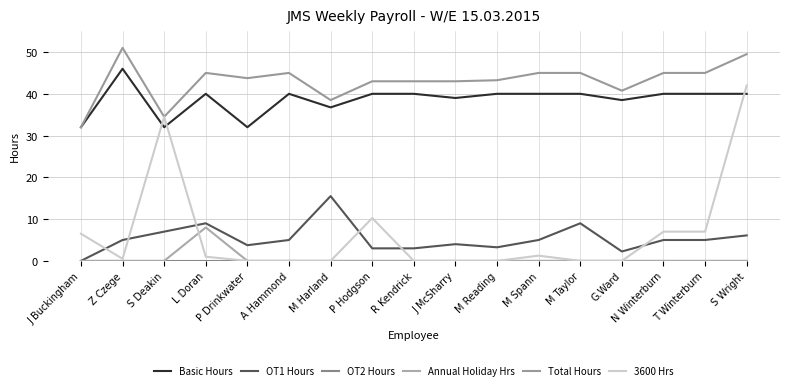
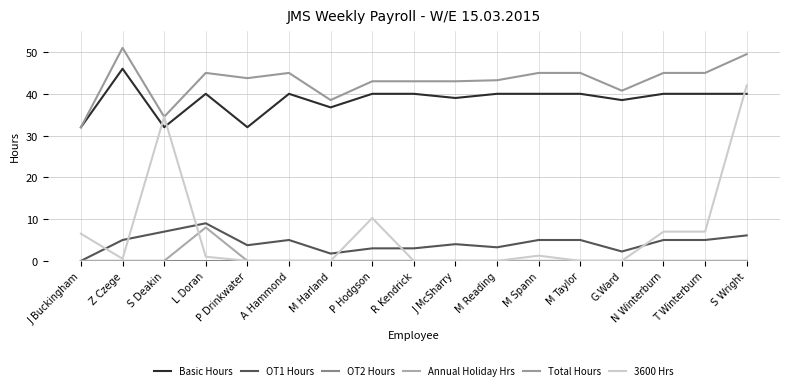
OT1 Hours, M Harland: 16 -> 2
OT1 Hours, M Taylor: 9 -> 5
